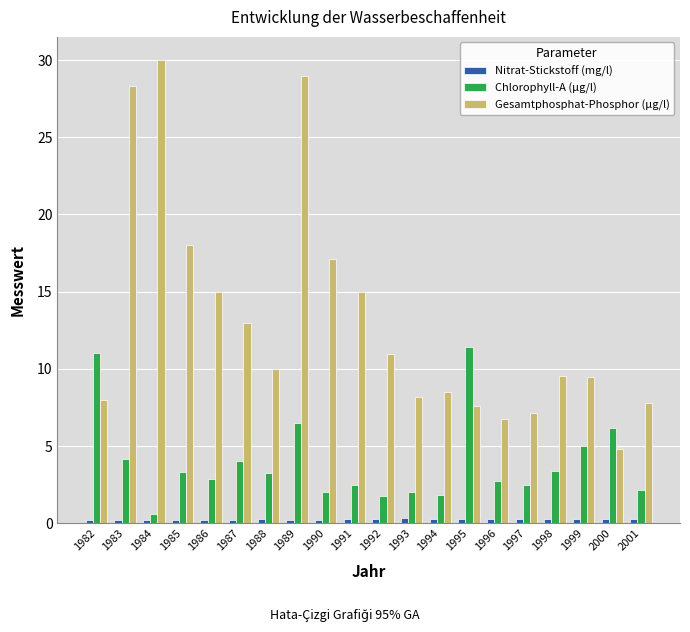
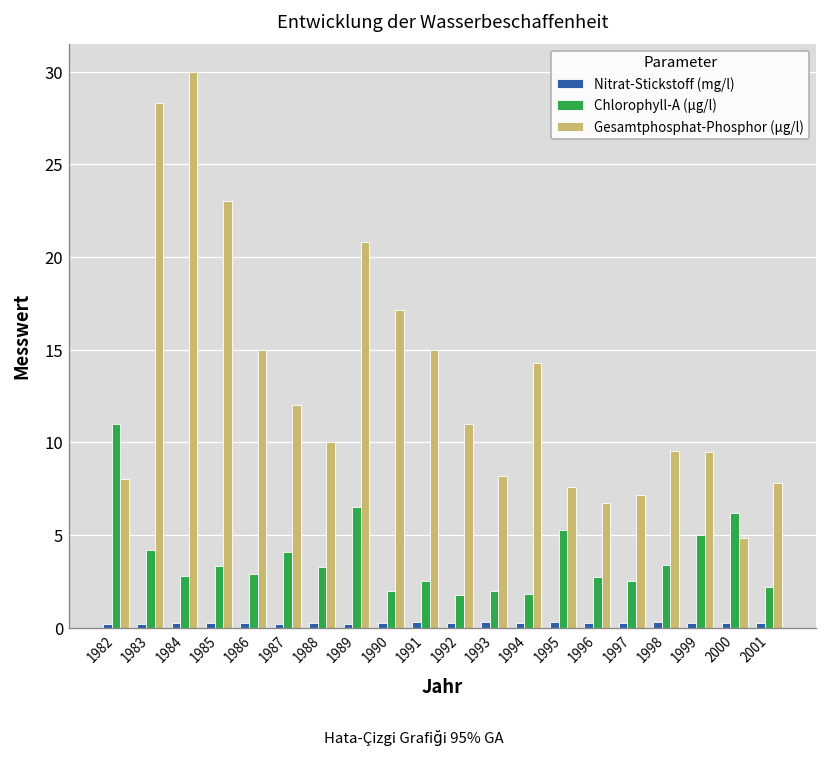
Chlorophyll-A (µg/l), 1984: 0.6 -> 2.8
Gesamtphosphat-Phosphor (µg/l), 1985: 18 -> 23
Gesamtphosphat-Phosphor (µg/l), 1987: 13 -> 12
Gesamtphosphat-Phosphor (µg/l), 1989: 29.0 -> 20.8
Gesamtphosphat-Phosphor (µg/l), 1994: 8.5 -> 14.3
Chlorophyll-A (µg/l), 1995: 11.4 -> 5.3
